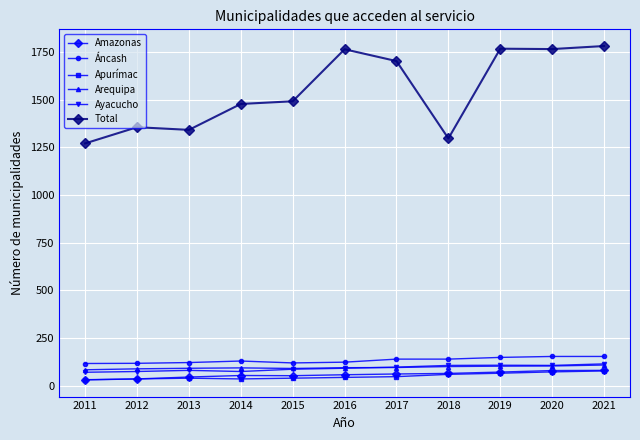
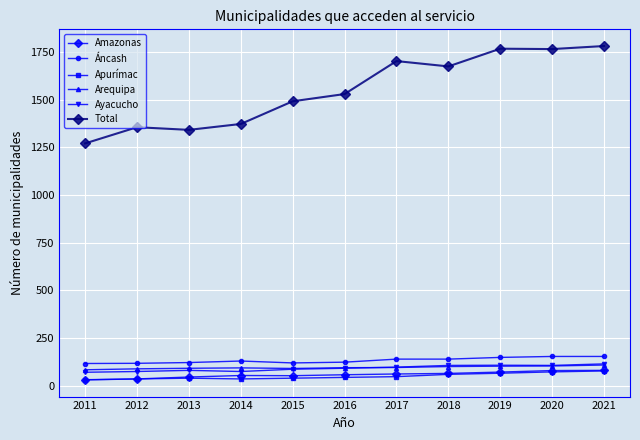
Total, 2014: 1480 -> 1370
Total, 2016: 1770 -> 1530
Total, 2018: 1300 -> 1680
